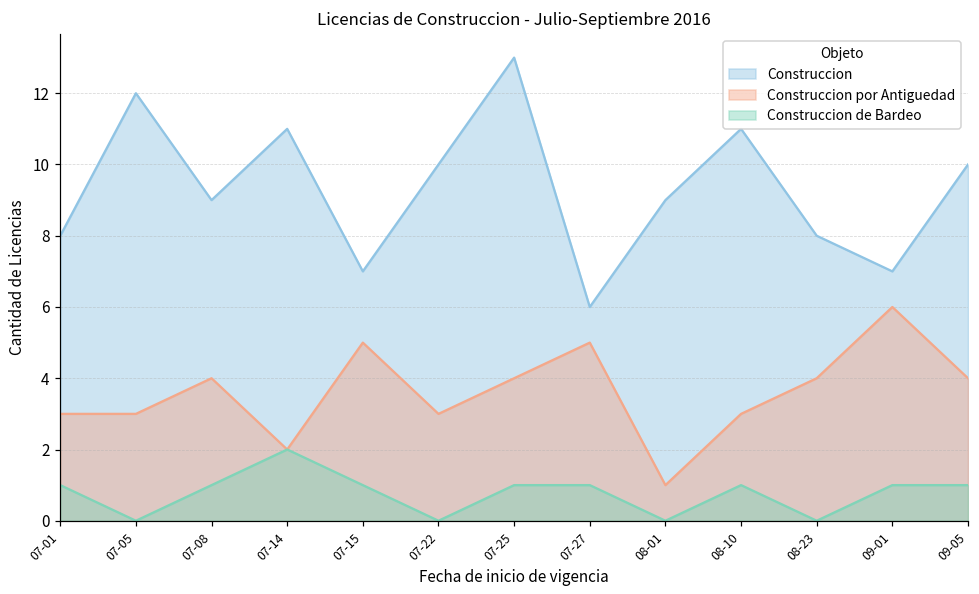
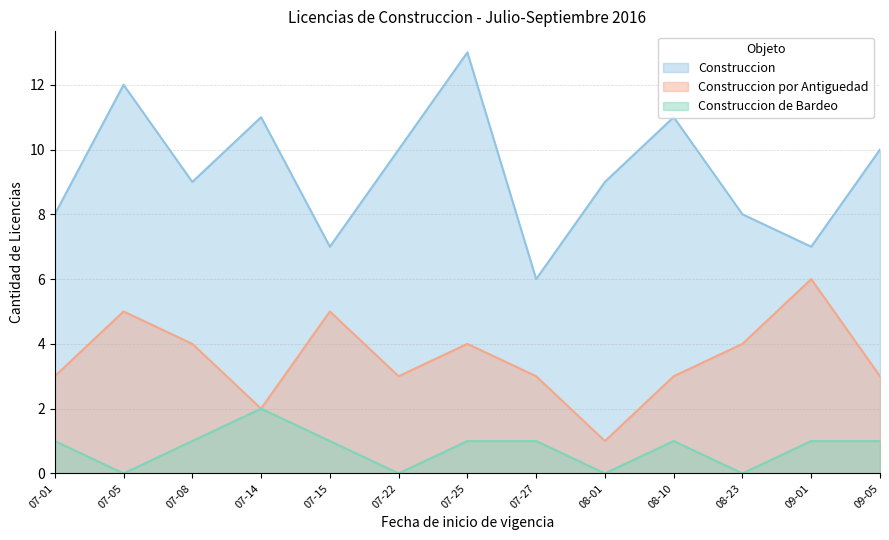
Construccion por Antiguedad, 07-05: 3 -> 5
Construccion por Antiguedad, 07-27: 5 -> 3
Construccion por Antiguedad, 09-05: 4 -> 3
